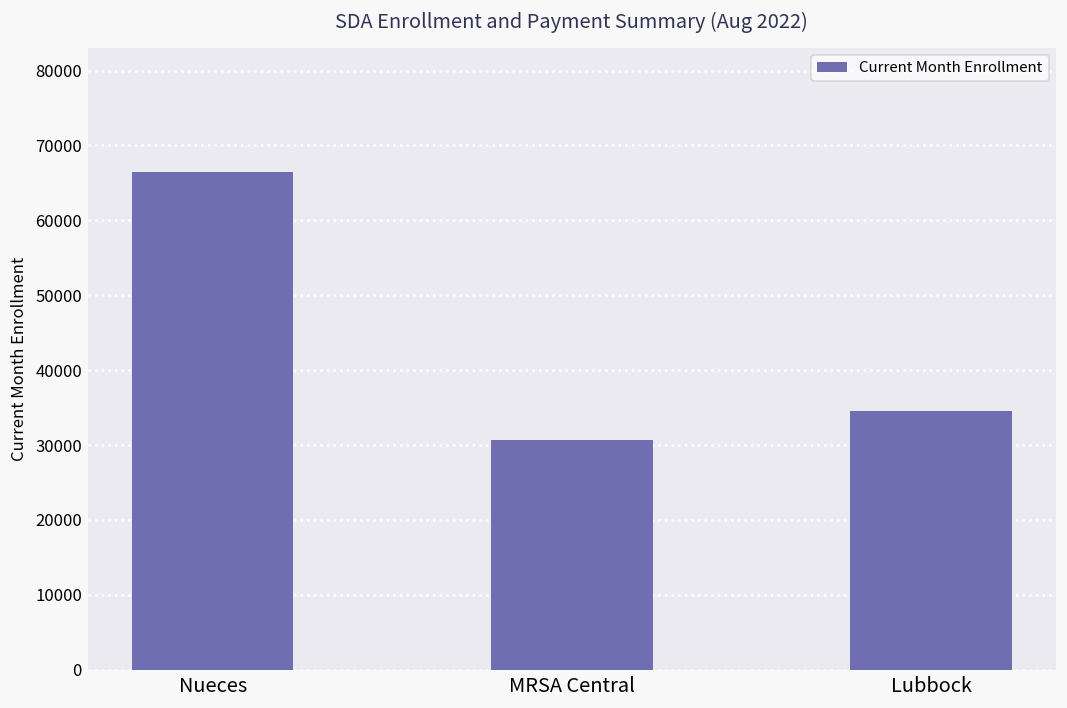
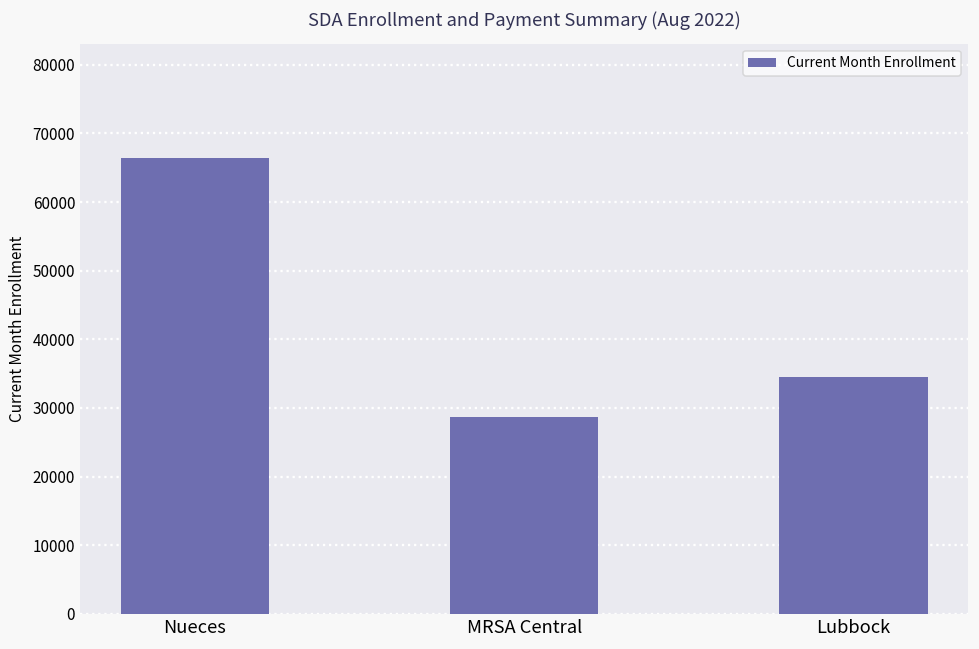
MRSA Central: 31000 -> 29000
